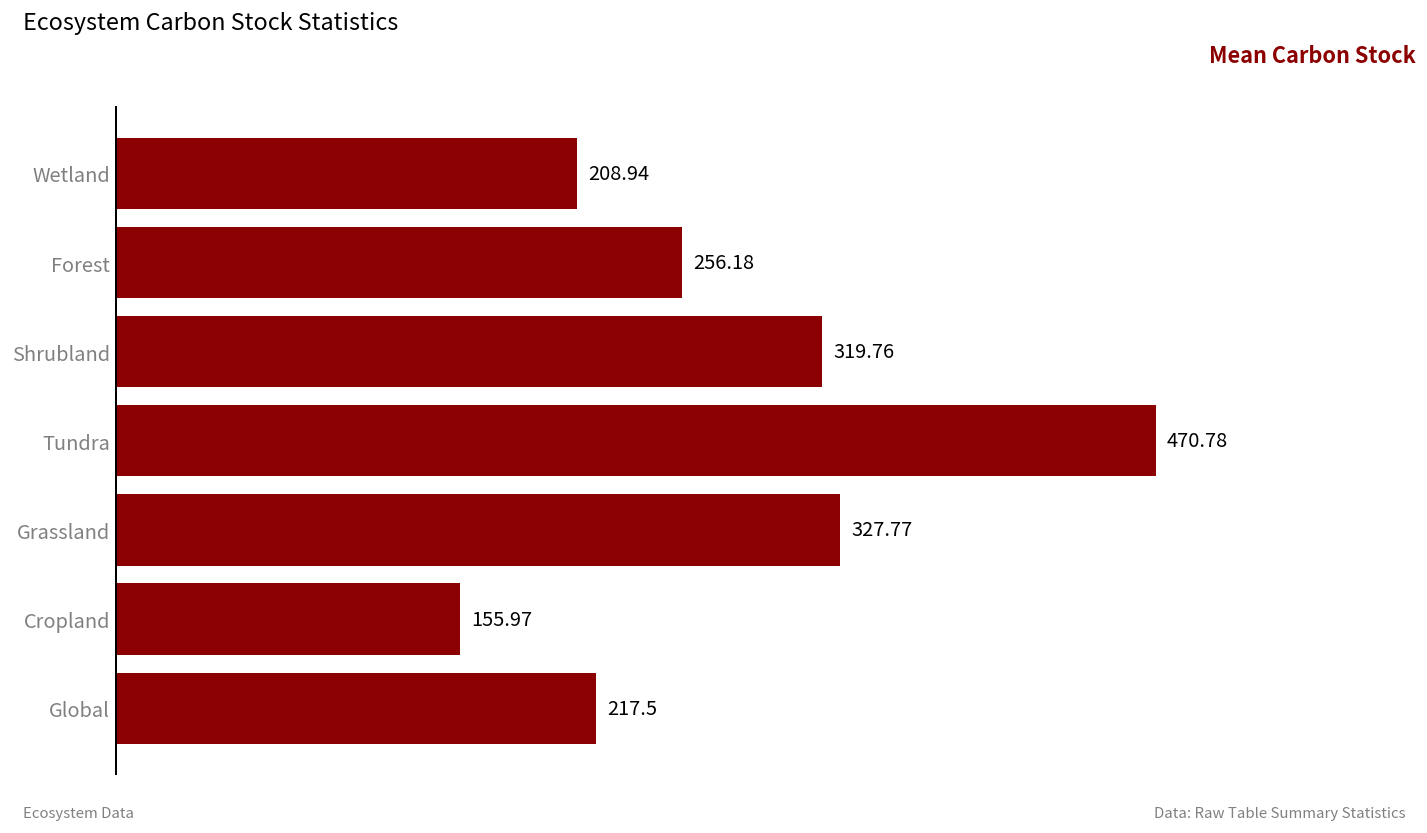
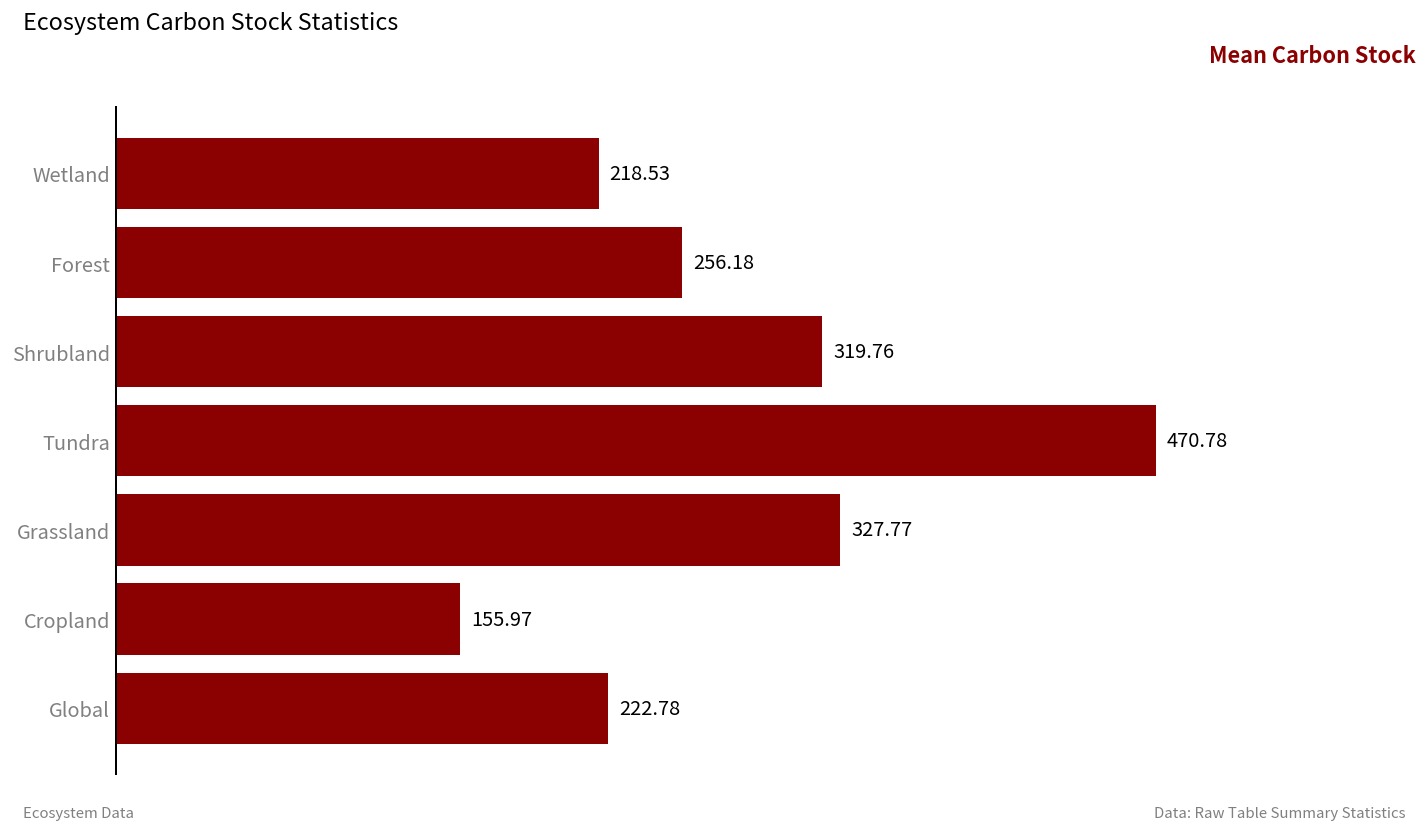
Wetland: 208.94 -> 218.53
Global: 217.5 -> 222.78
